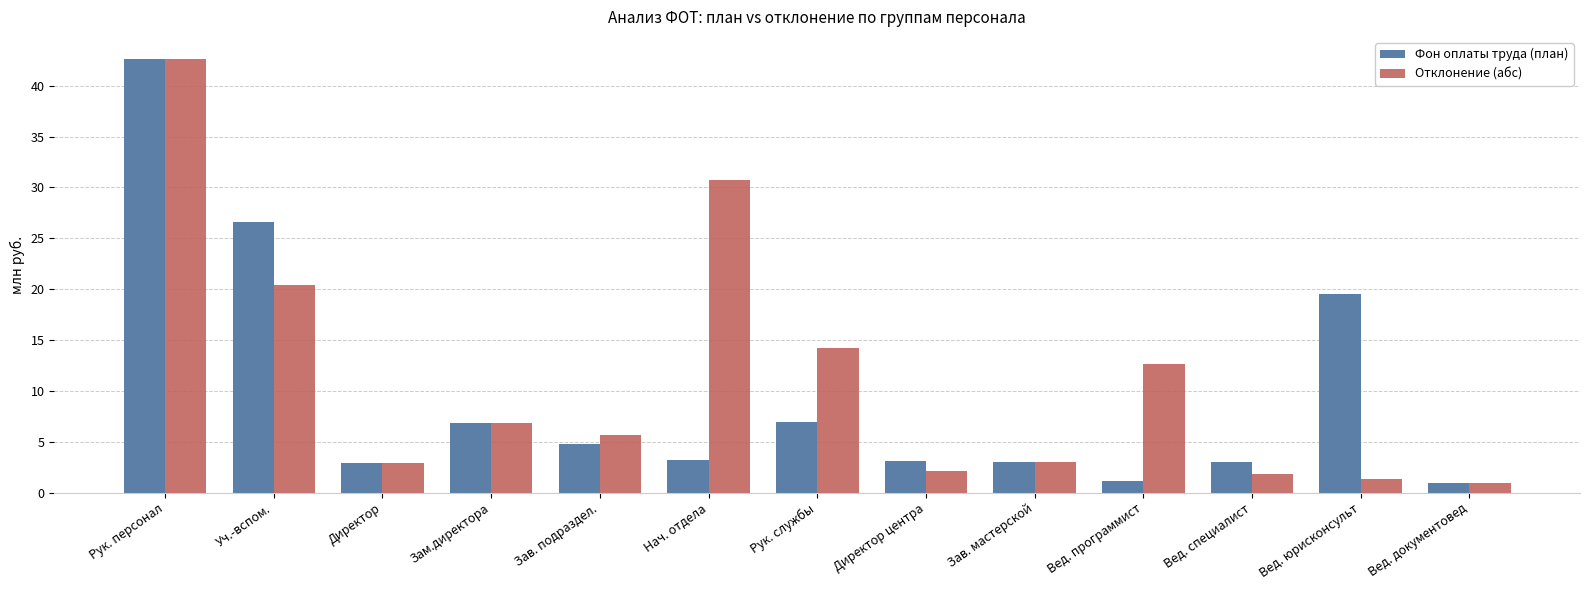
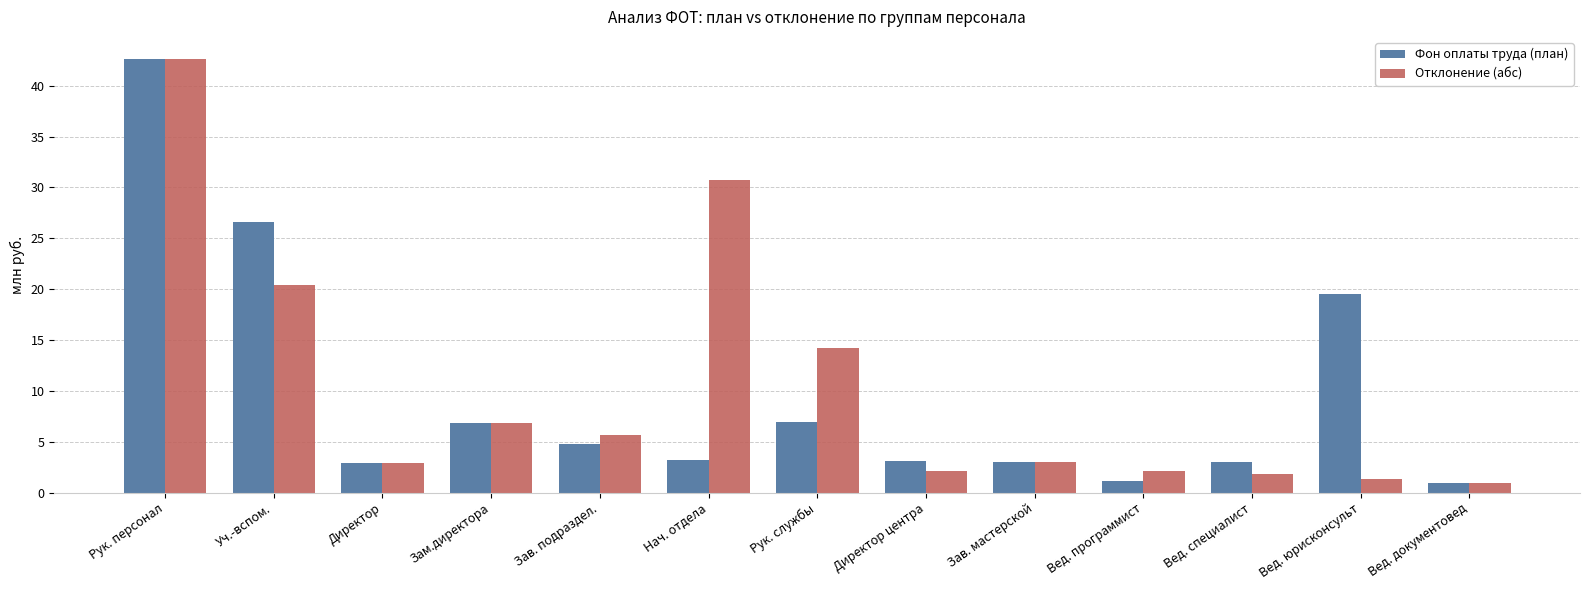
Отклонение (абс), Вед. программист: 12.6 -> 2.1
